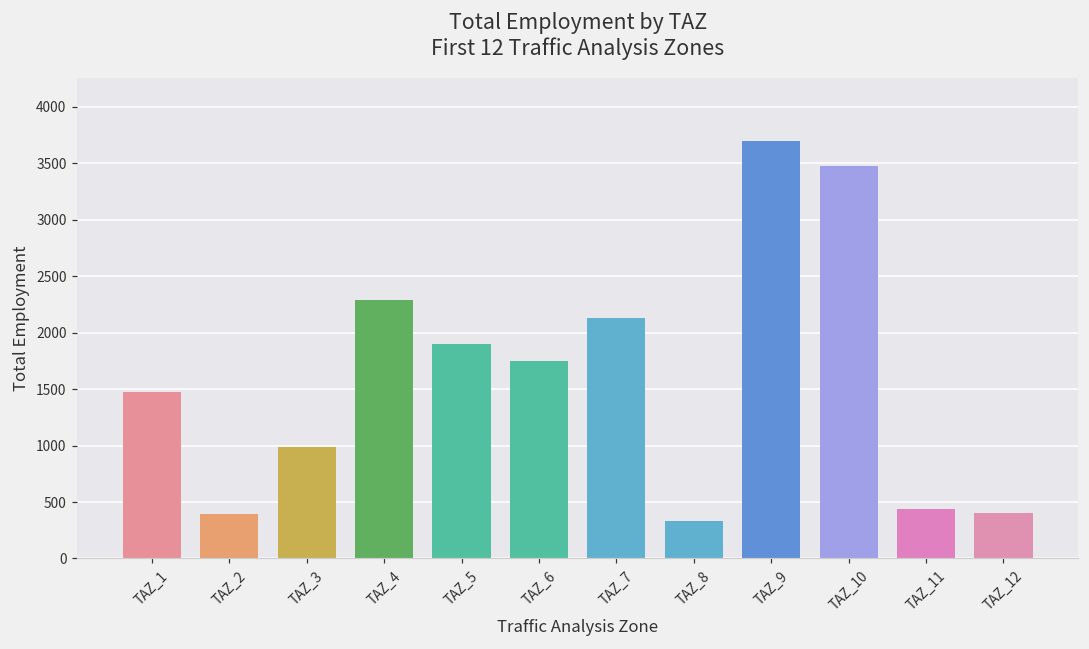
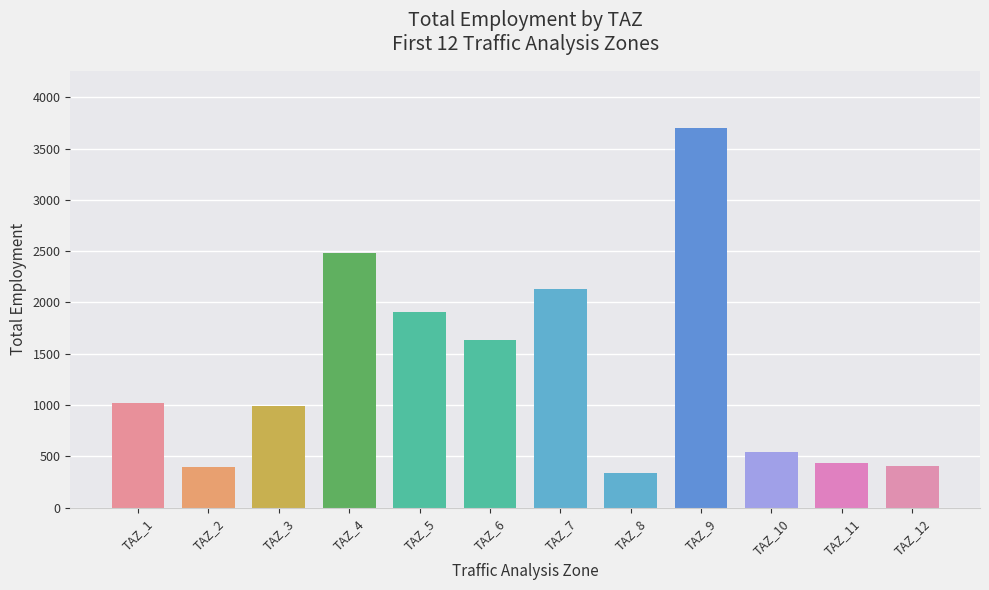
TAZ_1: 1480 -> 1020
TAZ_4: 2290 -> 2480
TAZ_6: 1750 -> 1630
TAZ_10: 3480 -> 540
